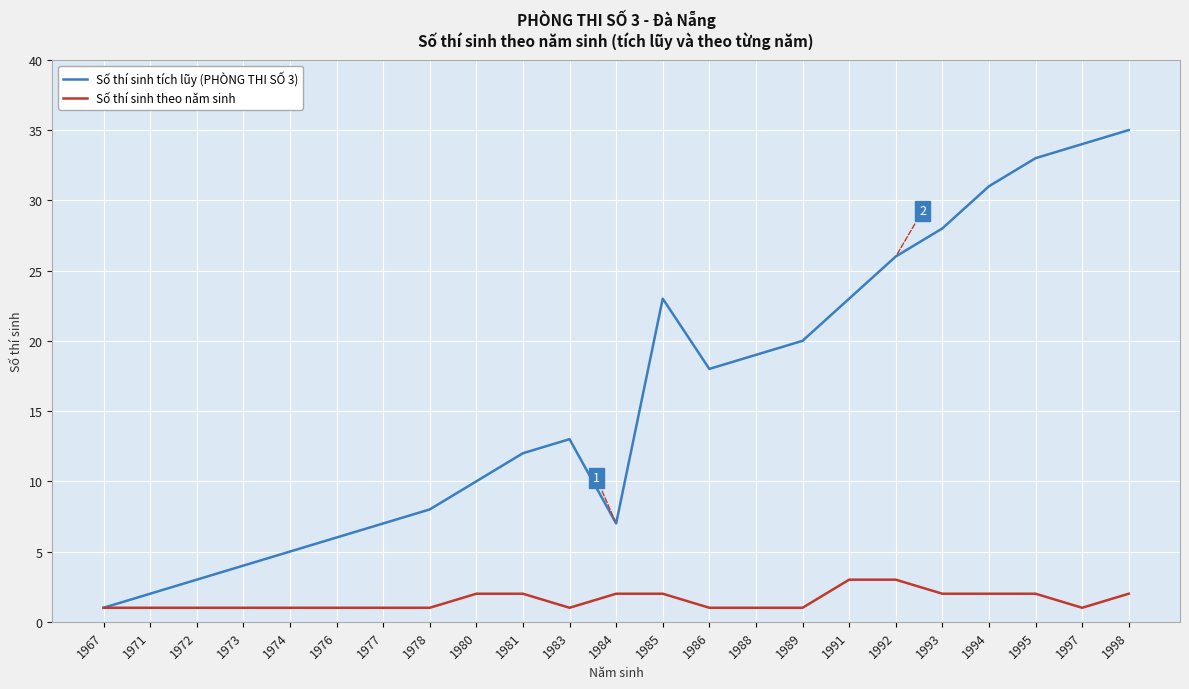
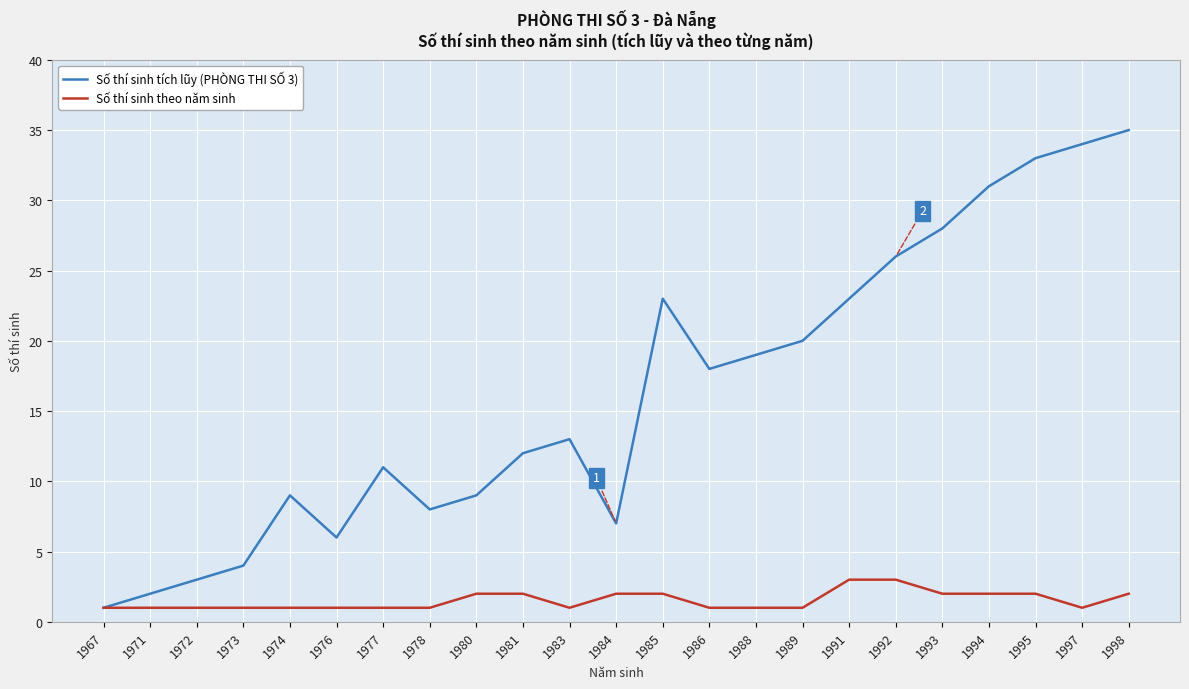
Số thí sinh tích lũy (PHÒNG THI SỐ 3), 1974: 5 -> 9
Số thí sinh tích lũy (PHÒNG THI SỐ 3), 1977: 7 -> 11
Số thí sinh tích lũy (PHÒNG THI SỐ 3), 1980: 10 -> 9
